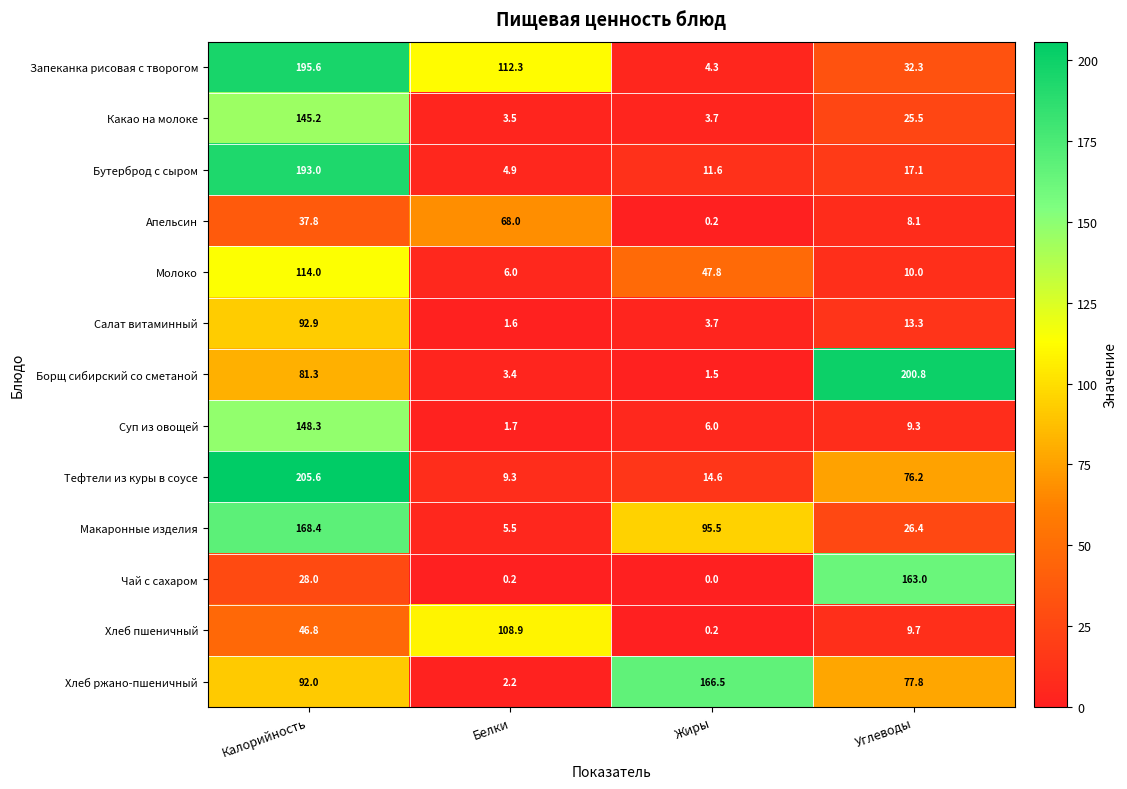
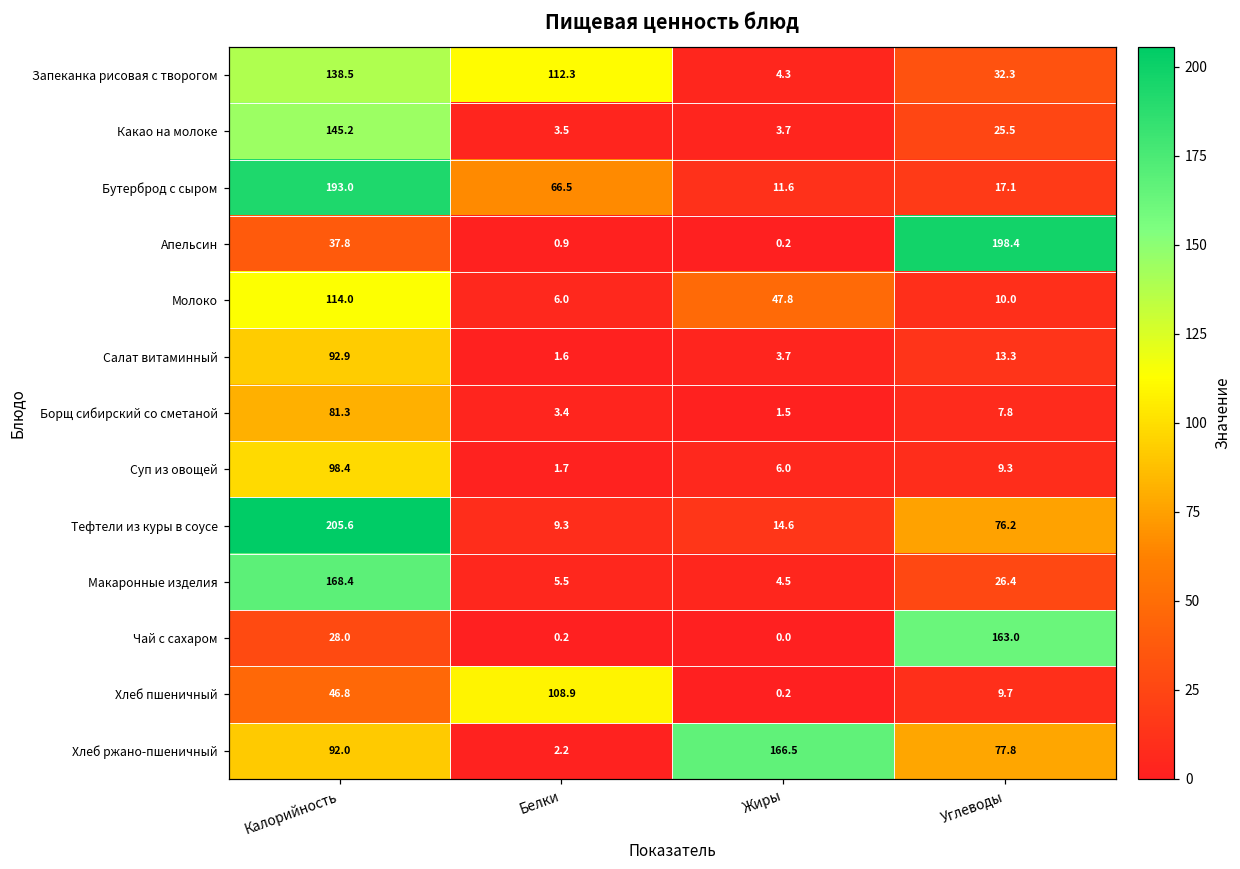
Запеканка рисовая с творогом, Калорийность: 195.6 -> 138.5
Бутерброд с сыром, Белки: 4.9 -> 66.5
Апельсин, Белки: 68.0 -> 0.9
Апельсин, Углеводы: 8.1 -> 198.4
Борщ сибирский со сметаной, Углеводы: 200.8 -> 7.8
Суп из овощей, Калорийность: 148.3 -> 98.4
Макаронные изделия, Жиры: 95.5 -> 4.5
